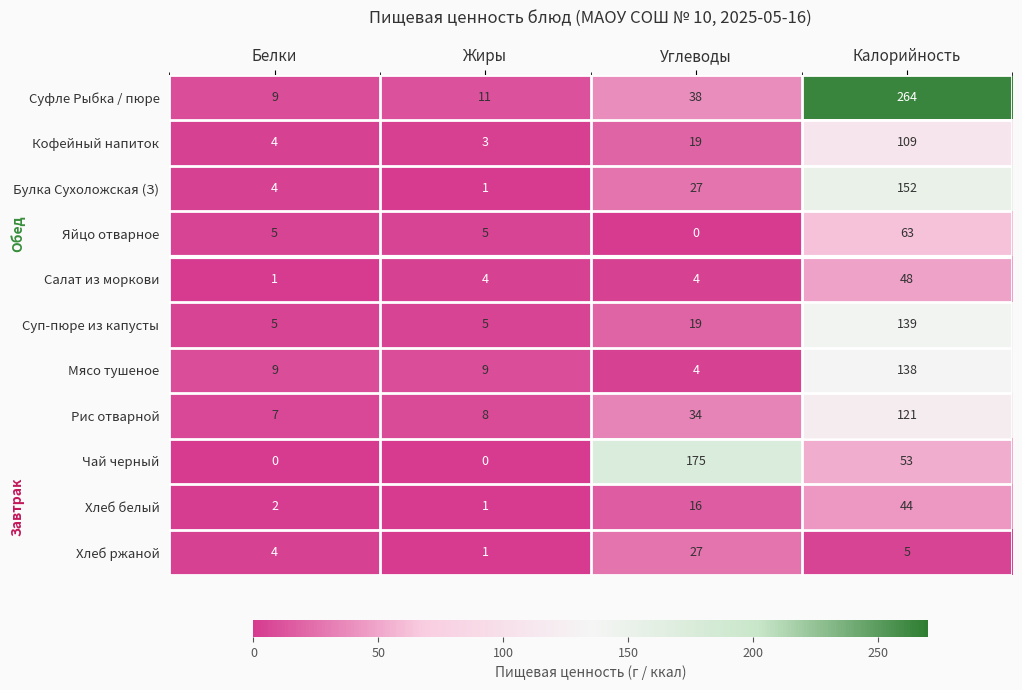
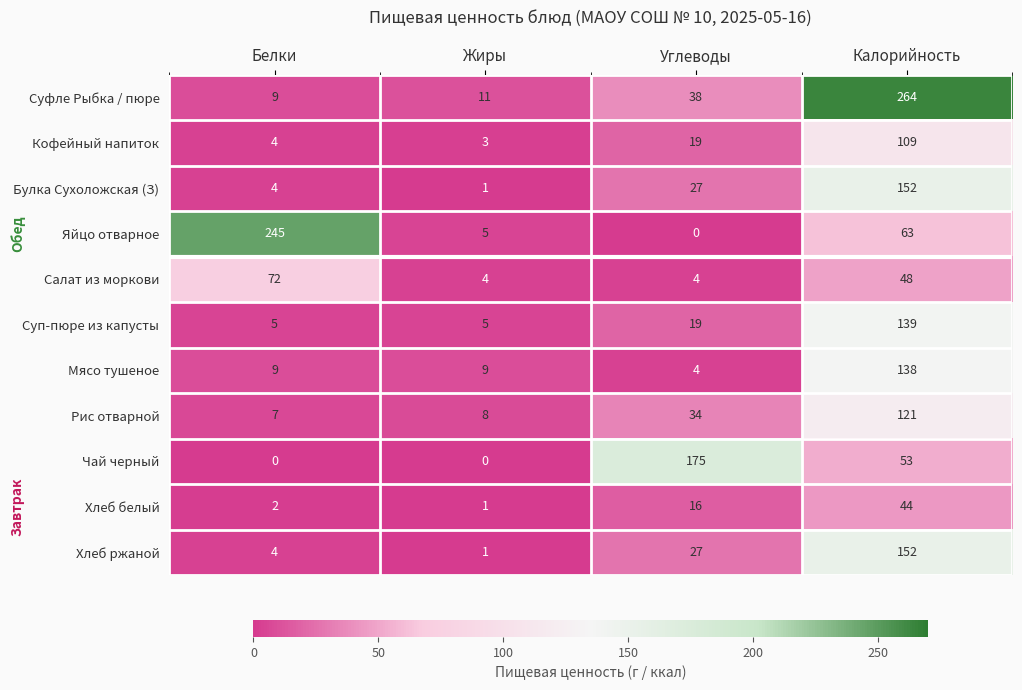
Яйцо отварное, Белки: 5 -> 245
Салат из моркови, Белки: 1 -> 72
Хлеб ржаной, Калорийность: 5 -> 152
